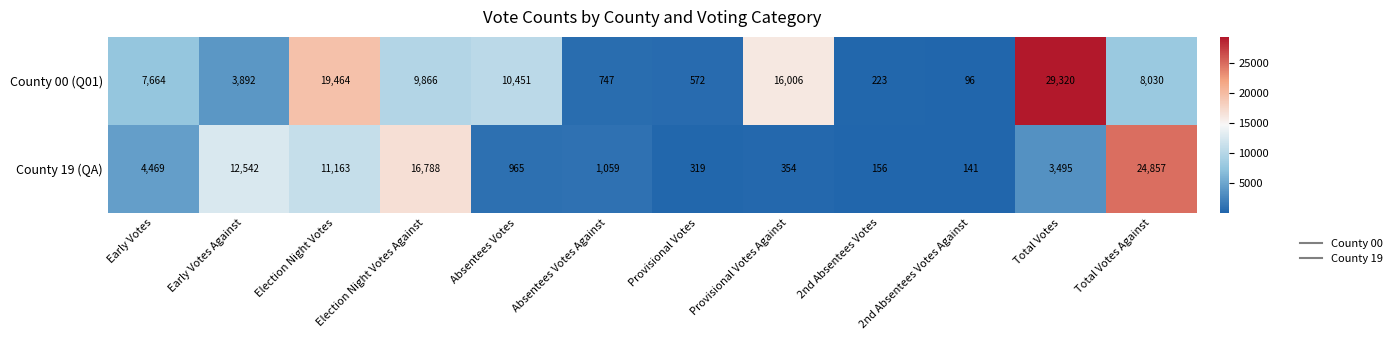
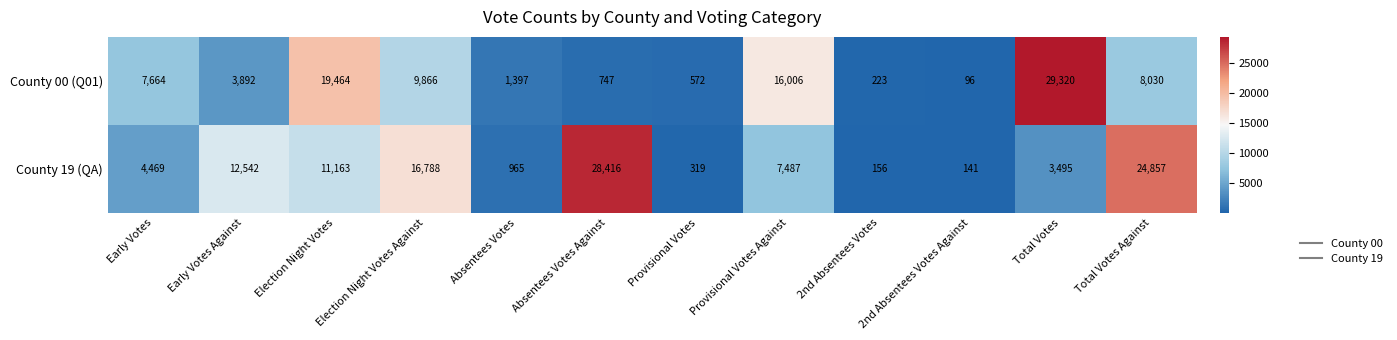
County 00 (Q01), Absentees Votes: 10,451 -> 1,397
County 19 (QA), Absentees Votes Against: 1,059 -> 28,416
County 19 (QA), Provisional Votes Against: 354 -> 7,487
